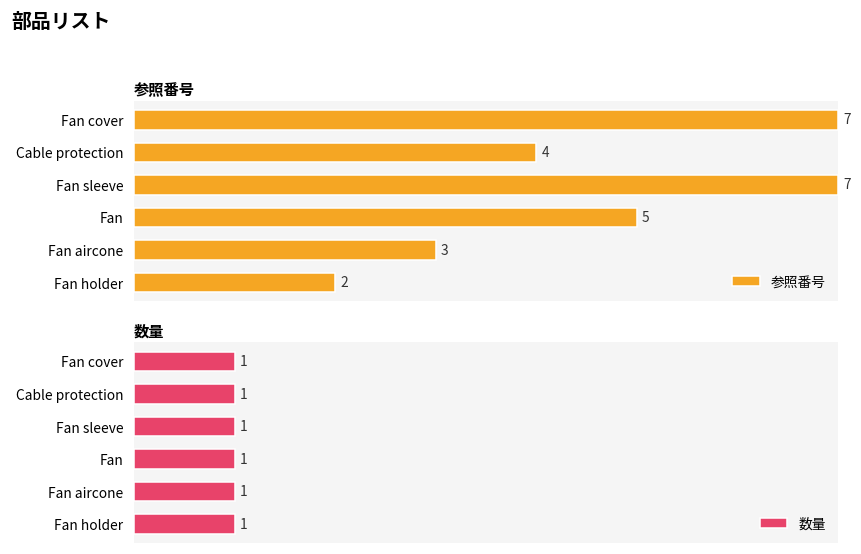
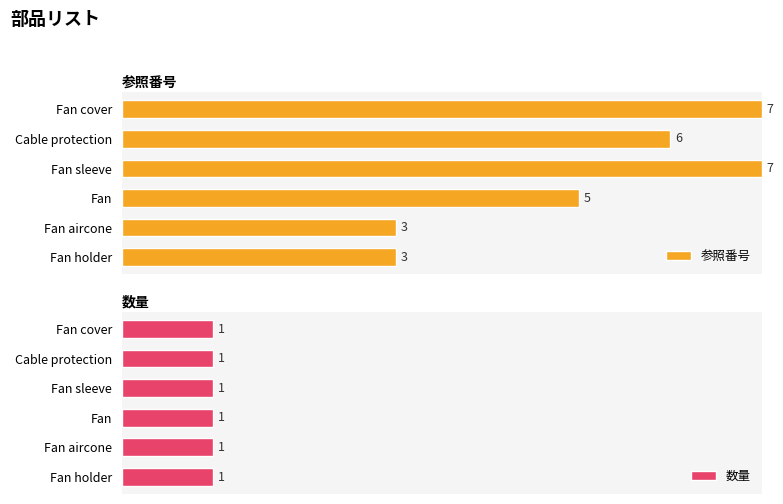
参照番号, Cable protection: 4 -> 6
参照番号, Fan holder: 2 -> 3
